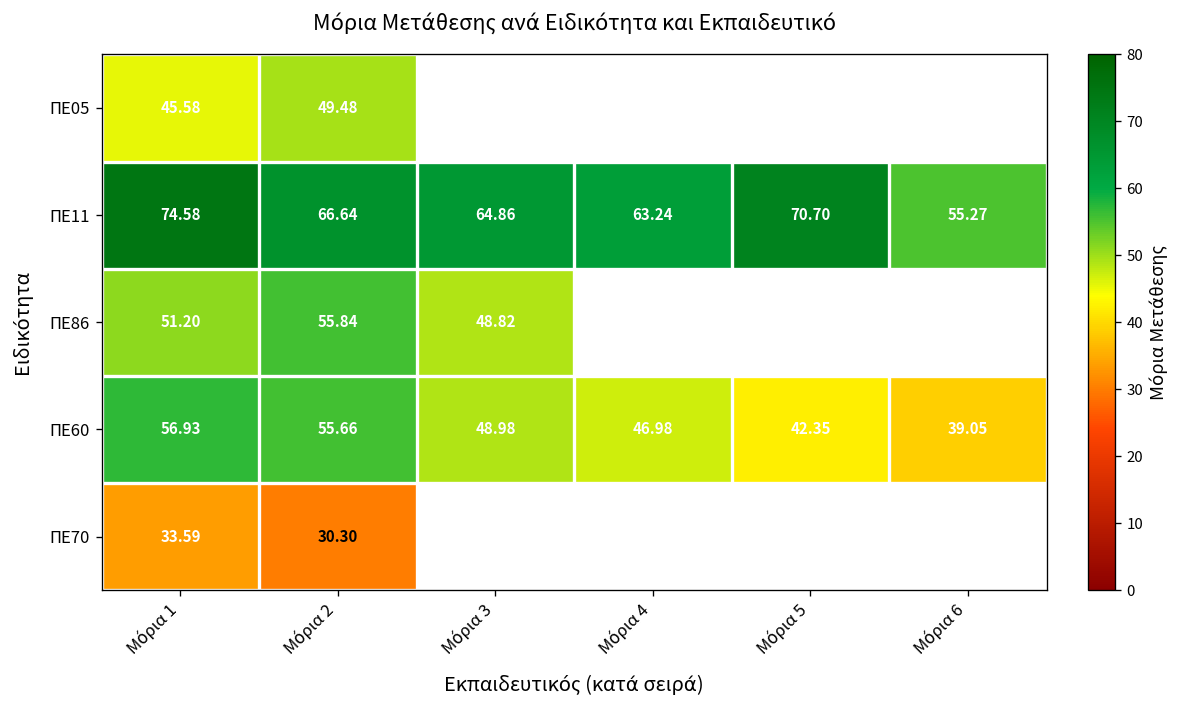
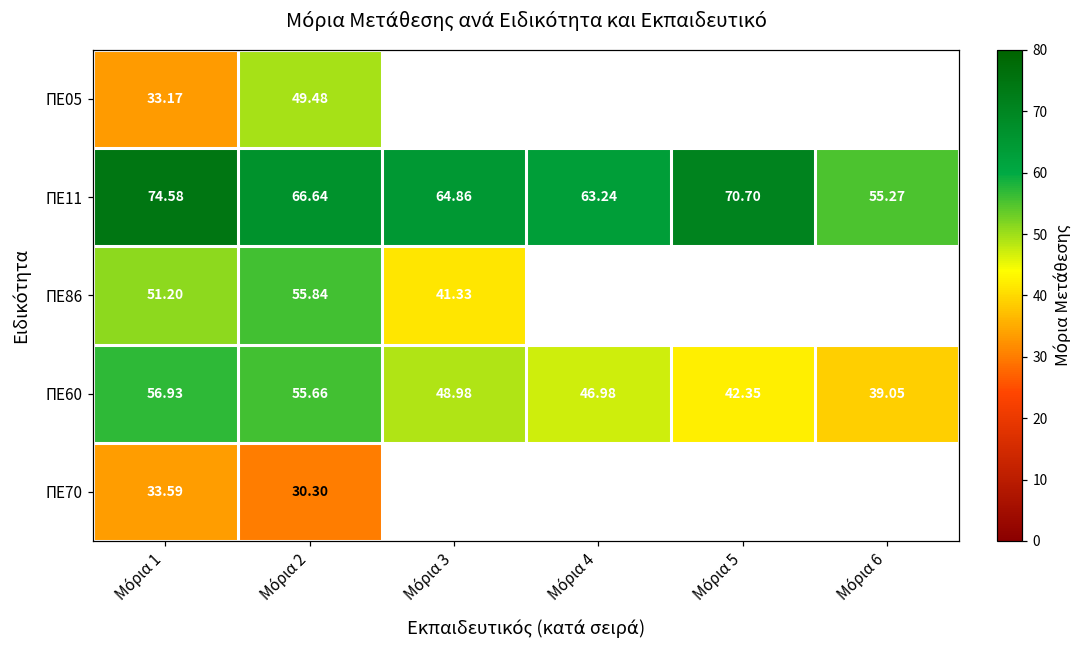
ΠΕ05, Μόρια 1: 45.58 -> 33.17
ΠΕ86, Μόρια 3: 48.82 -> 41.33
